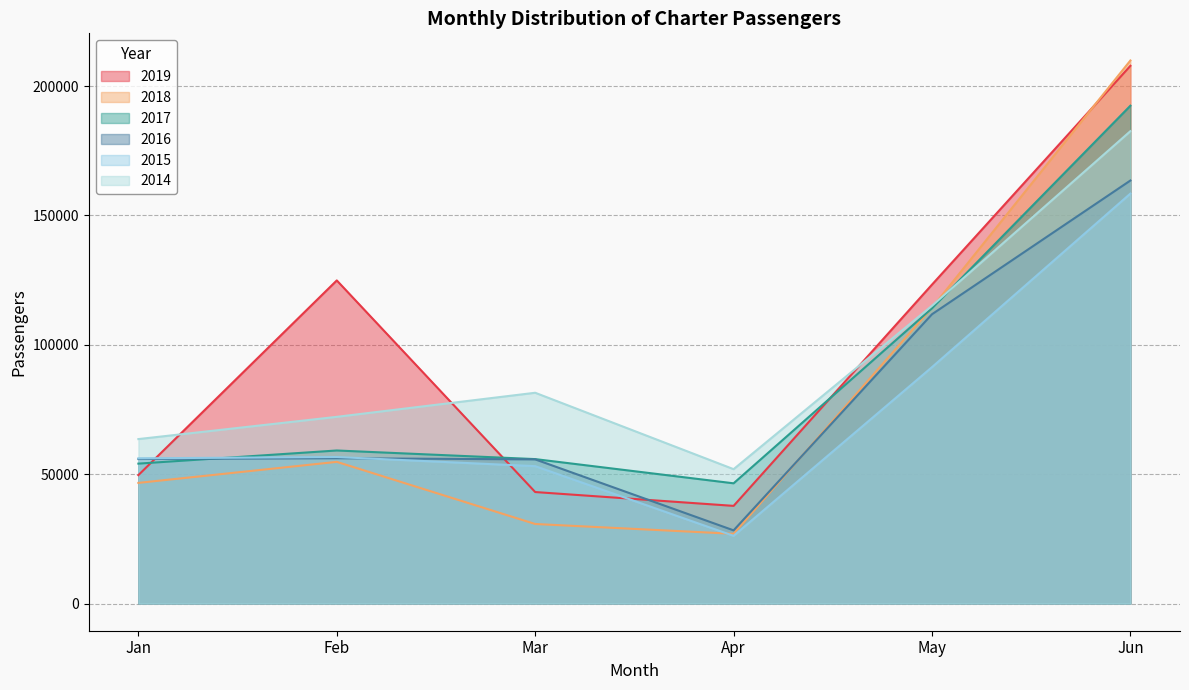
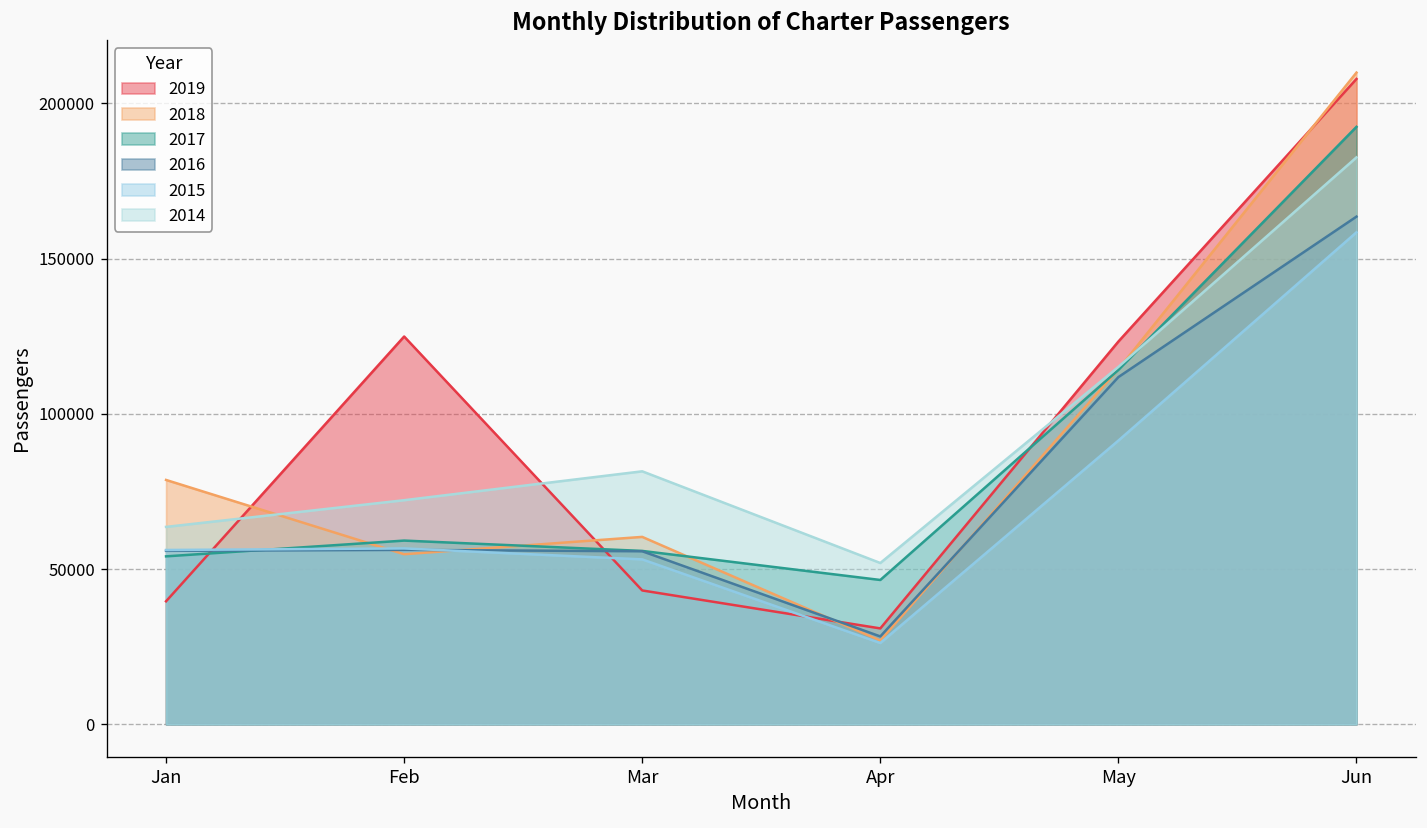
2019, Jan: 50000 -> 40000
2018, Jan: 47000 -> 79000
2018, Mar: 31000 -> 60000
2019, Apr: 38000 -> 31000
